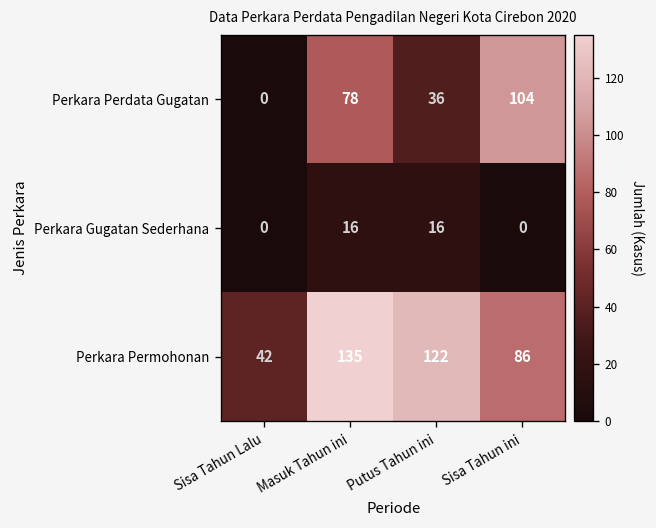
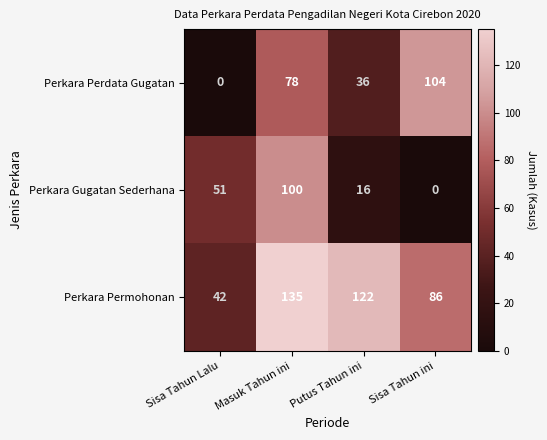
Perkara Gugatan Sederhana, Sisa Tahun Lalu: 0 -> 51
Perkara Gugatan Sederhana, Masuk Tahun ini: 16 -> 100
